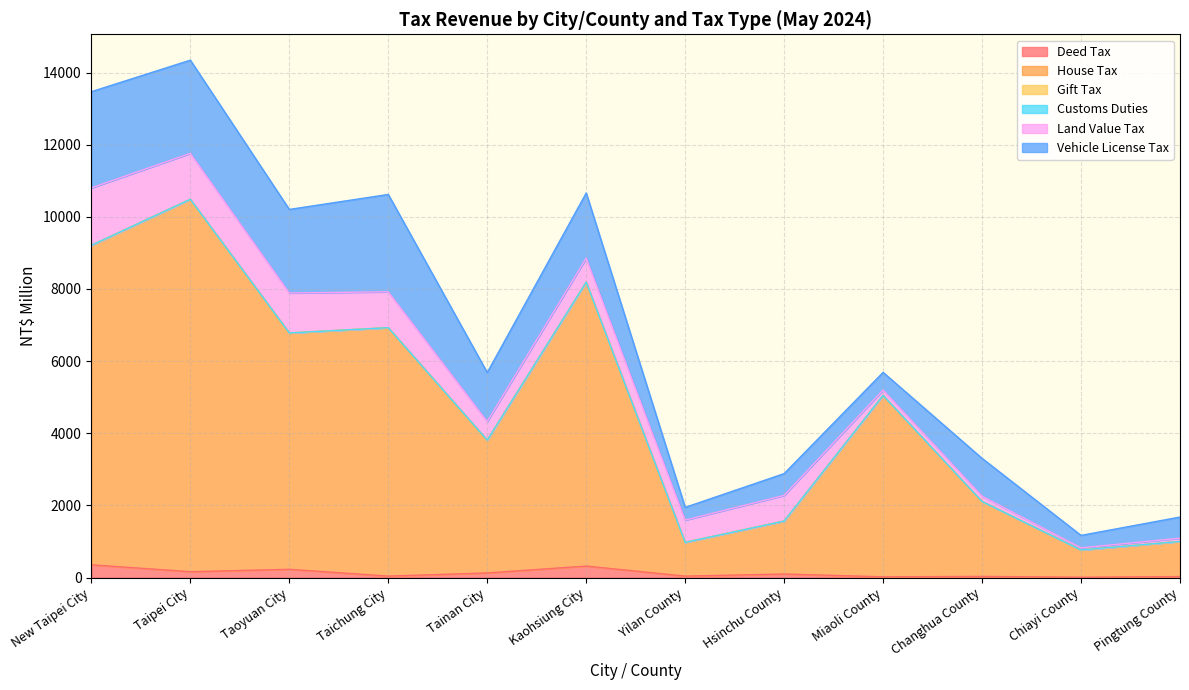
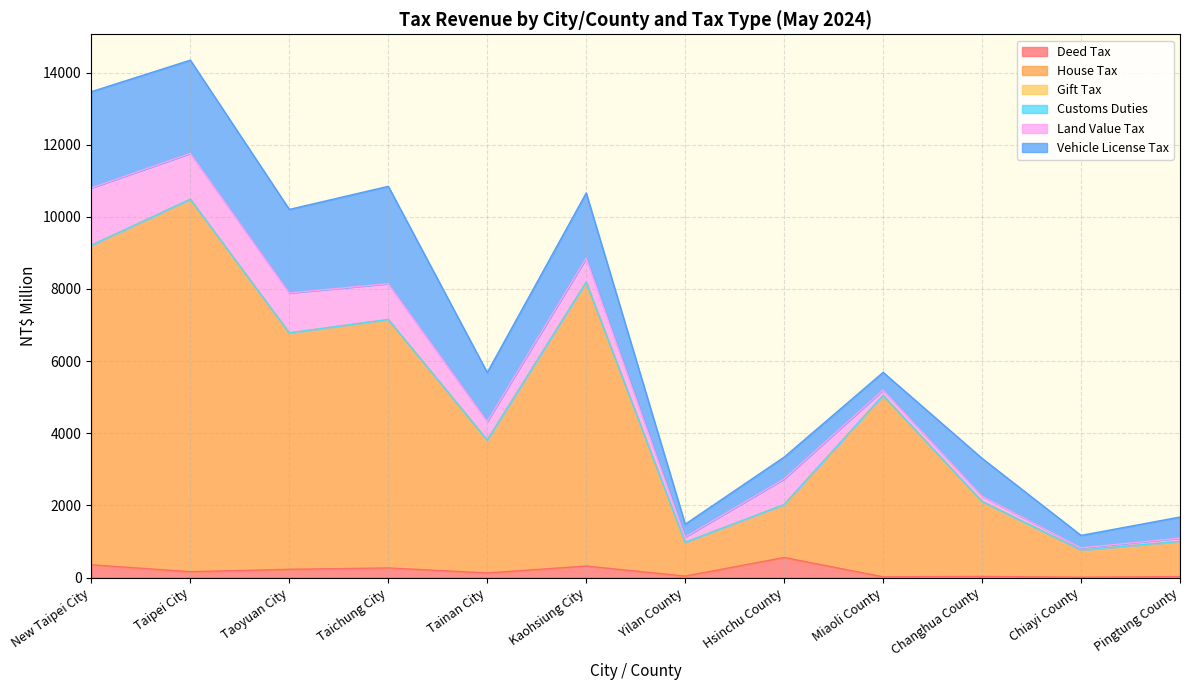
Deed Tax, Taichung City: 0 -> 300
Land Value Tax, Yilan County: 600 -> 200
Deed Tax, Hsinchu County: 100 -> 600
